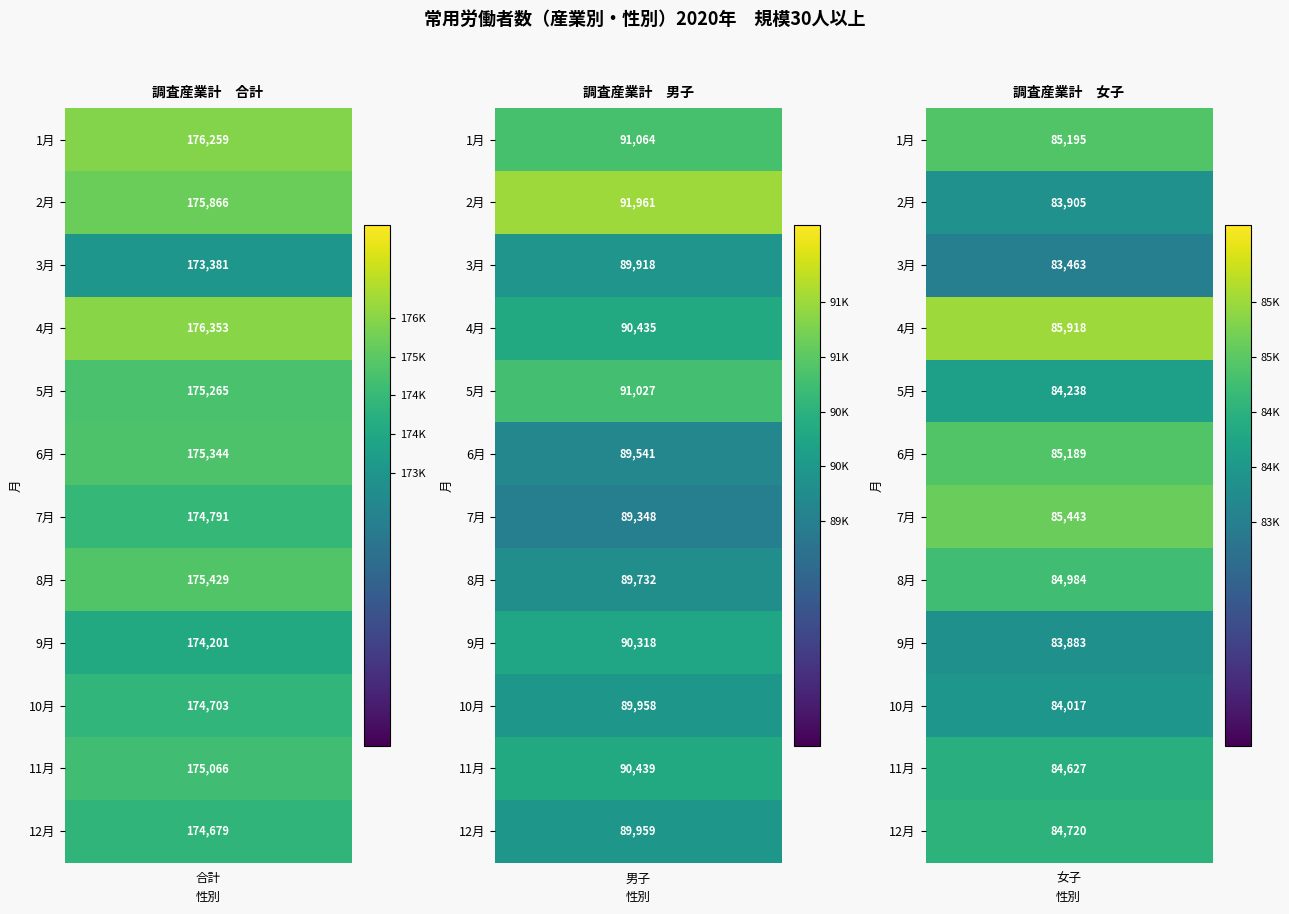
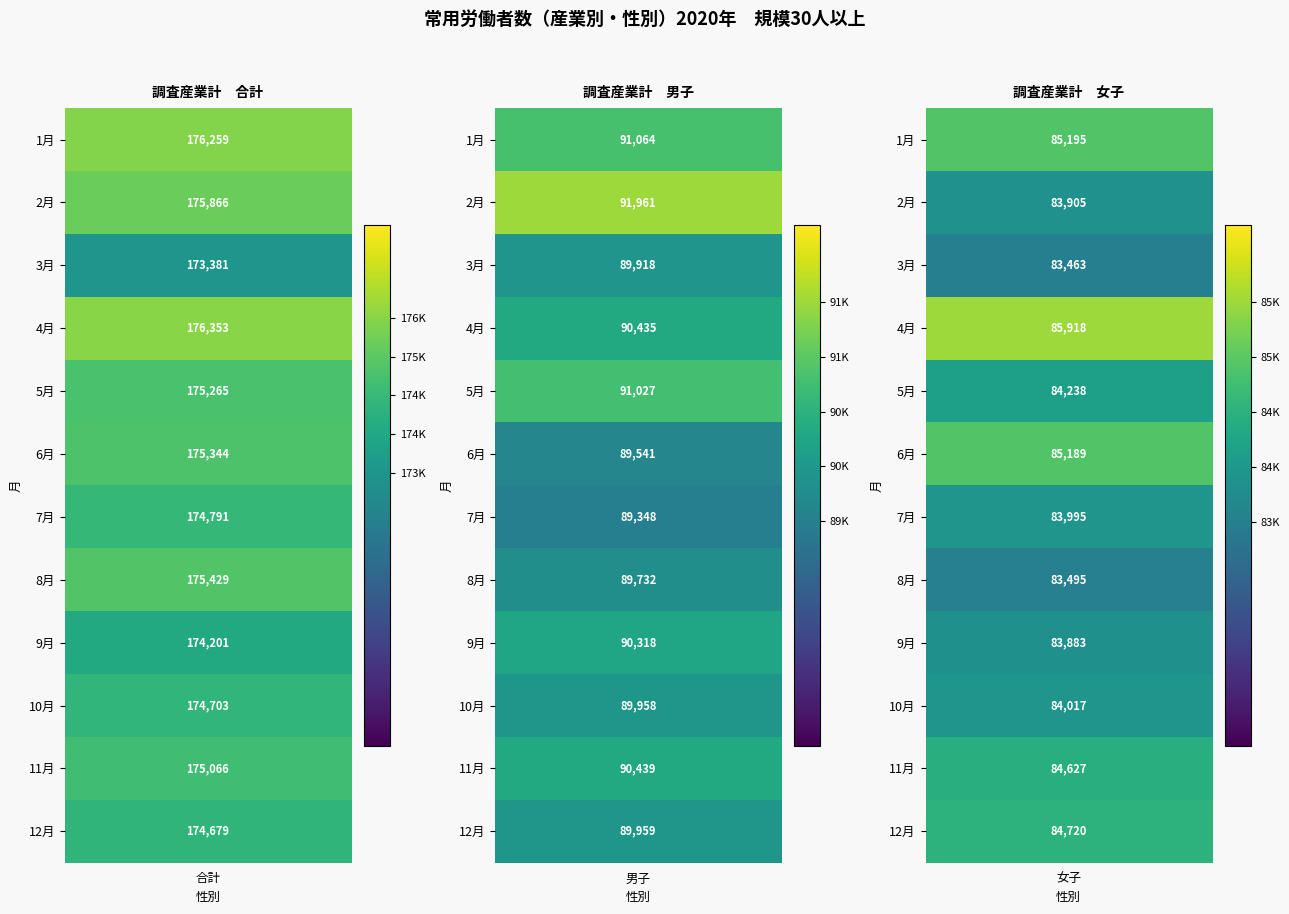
調査産業計 女子, 7月, 女子: 85,443 -> 83,995
調査産業計 女子, 8月, 女子: 84,984 -> 83,495
